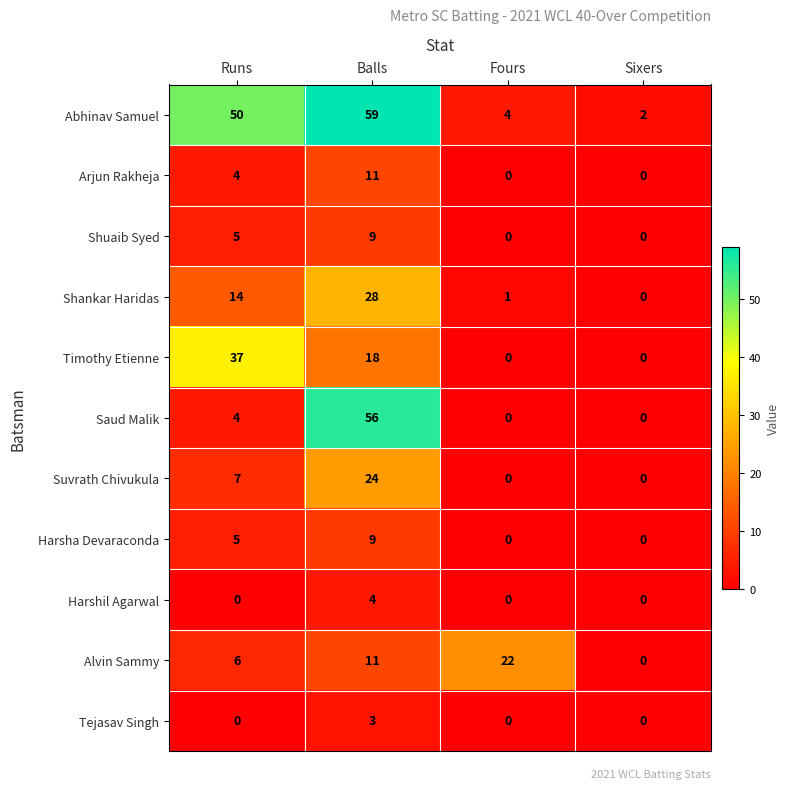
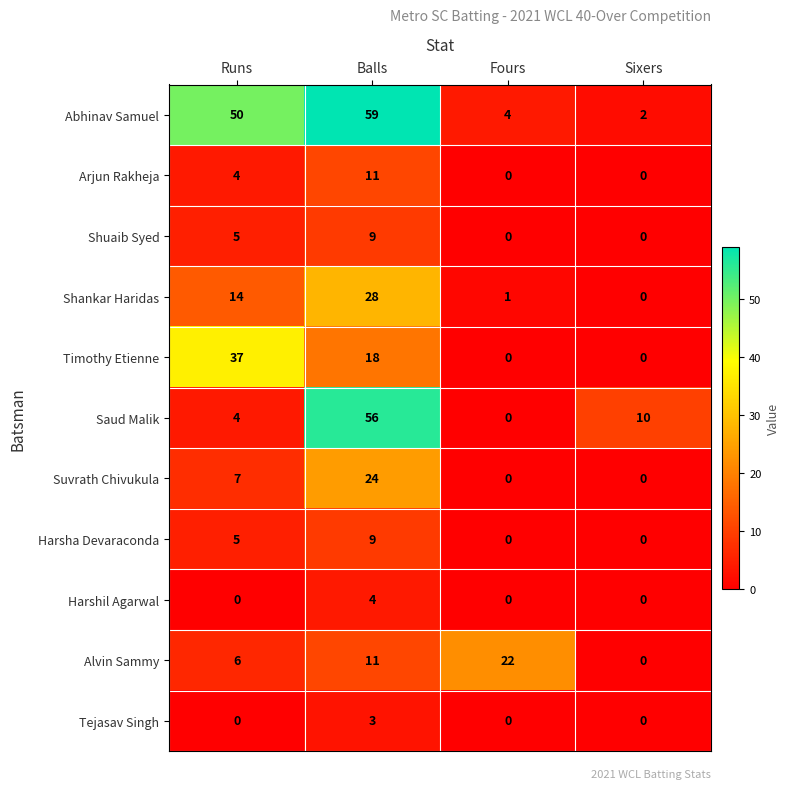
Saud Malik, Sixers: 0 -> 10
